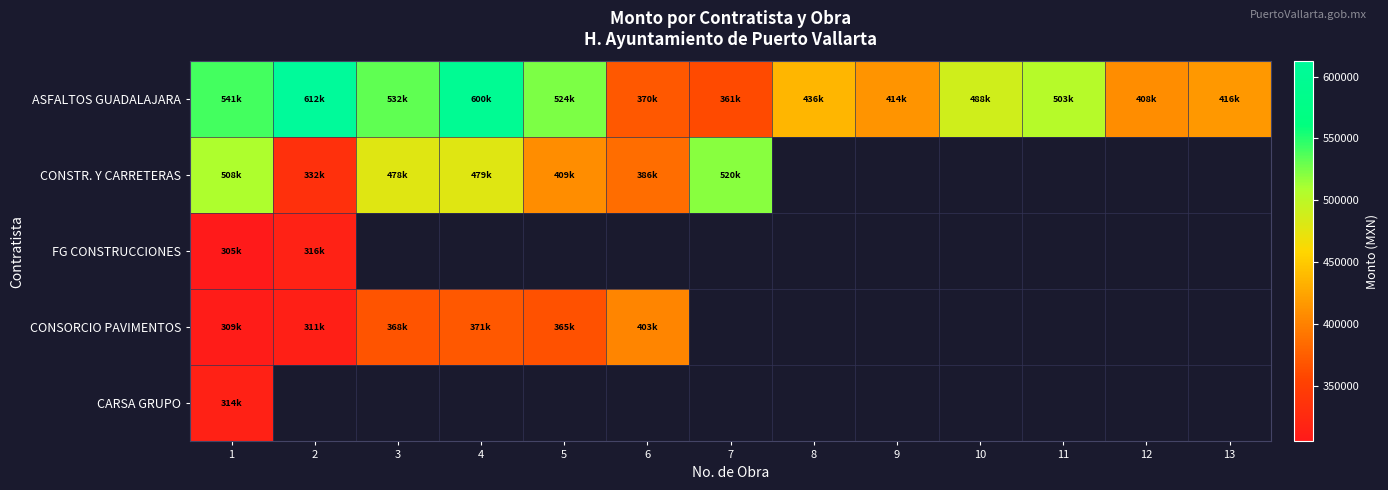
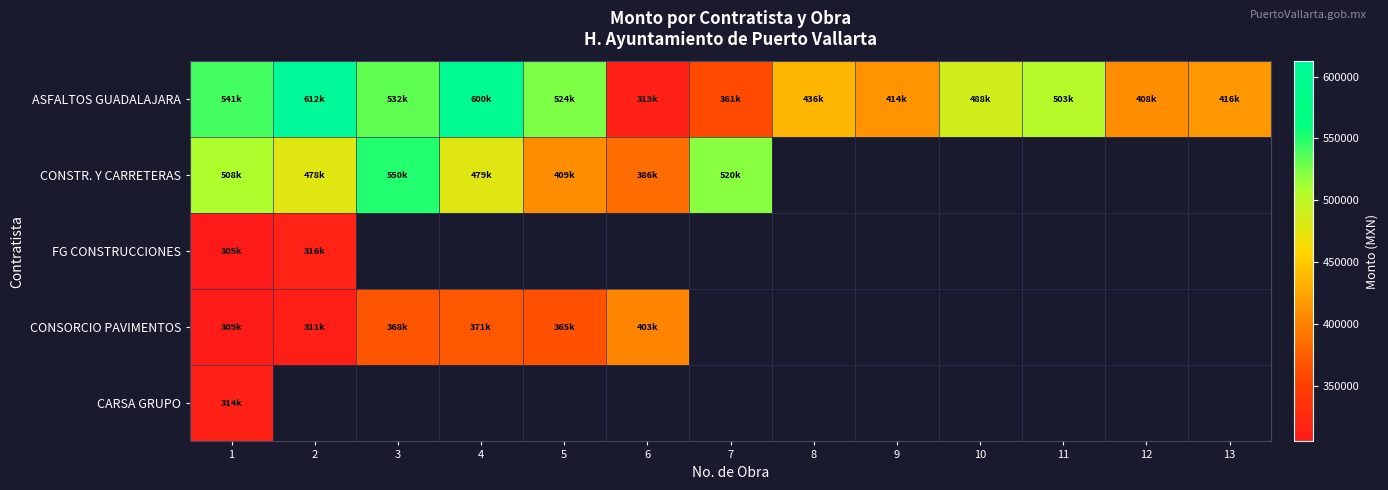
ASFALTOS GUADALAJARA, 6: 370k -> 313k
CONSTR. Y CARRETERAS, 2: 332k -> 478k
CONSTR. Y CARRETERAS, 3: 478k -> 550k
